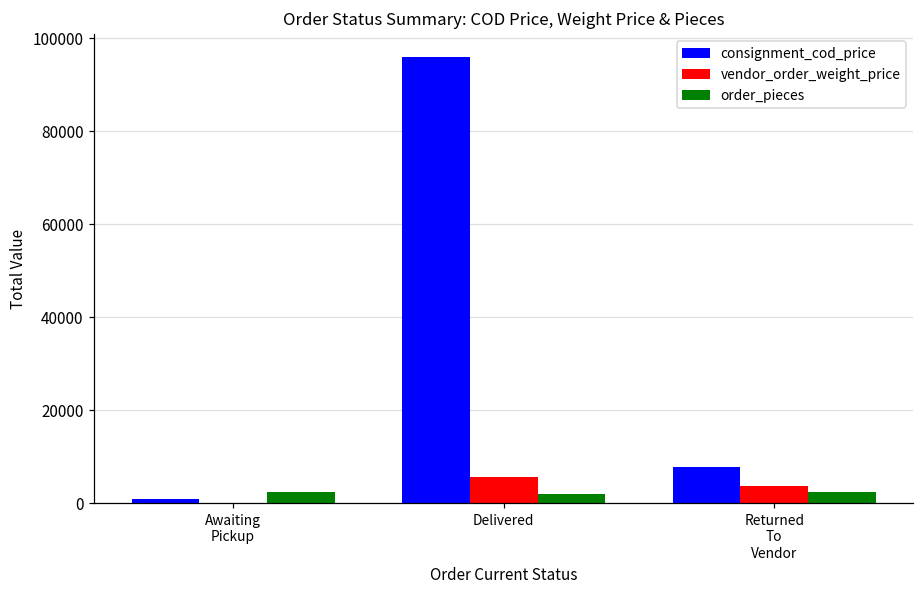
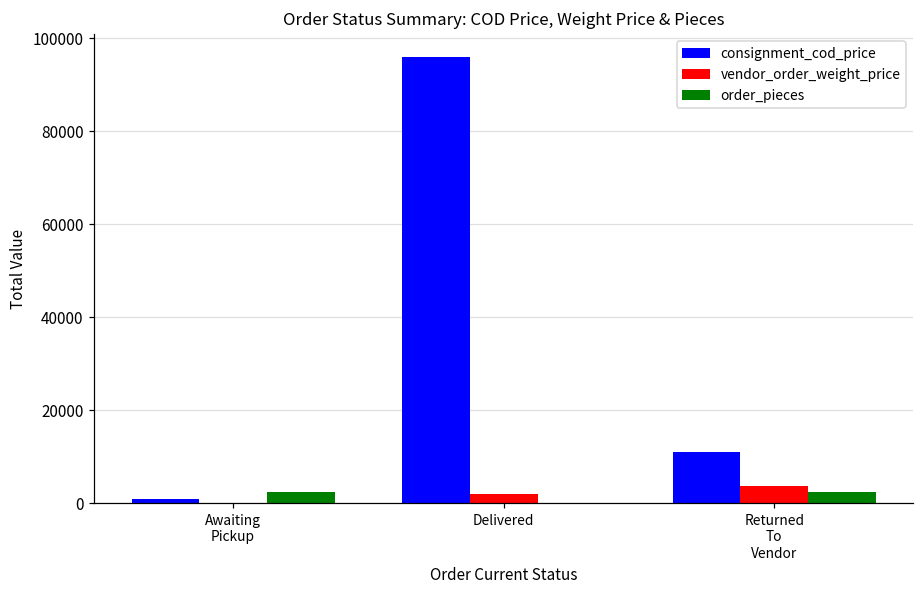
vendor_order_weight_price, Delivered: 6000 -> 2000
order_pieces, Delivered: 2000 -> 0
consignment_cod_price, Returned To Vendor: 8000 -> 11000
